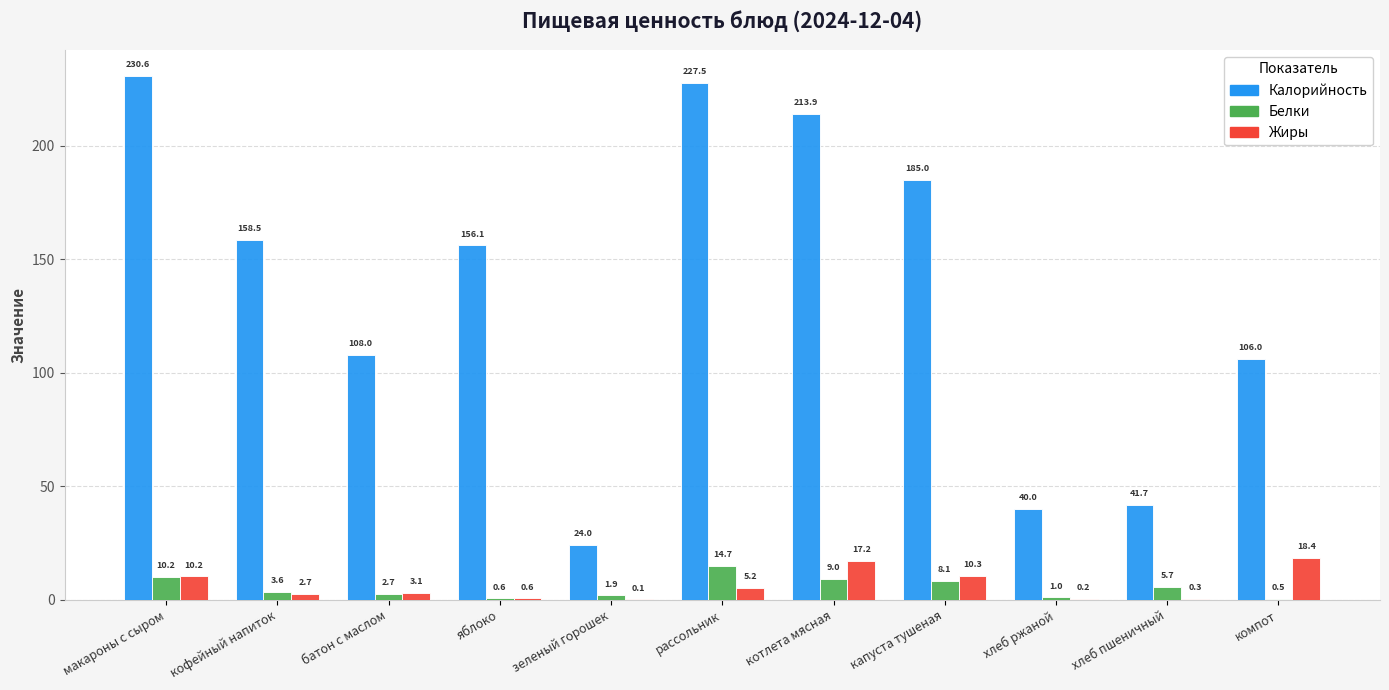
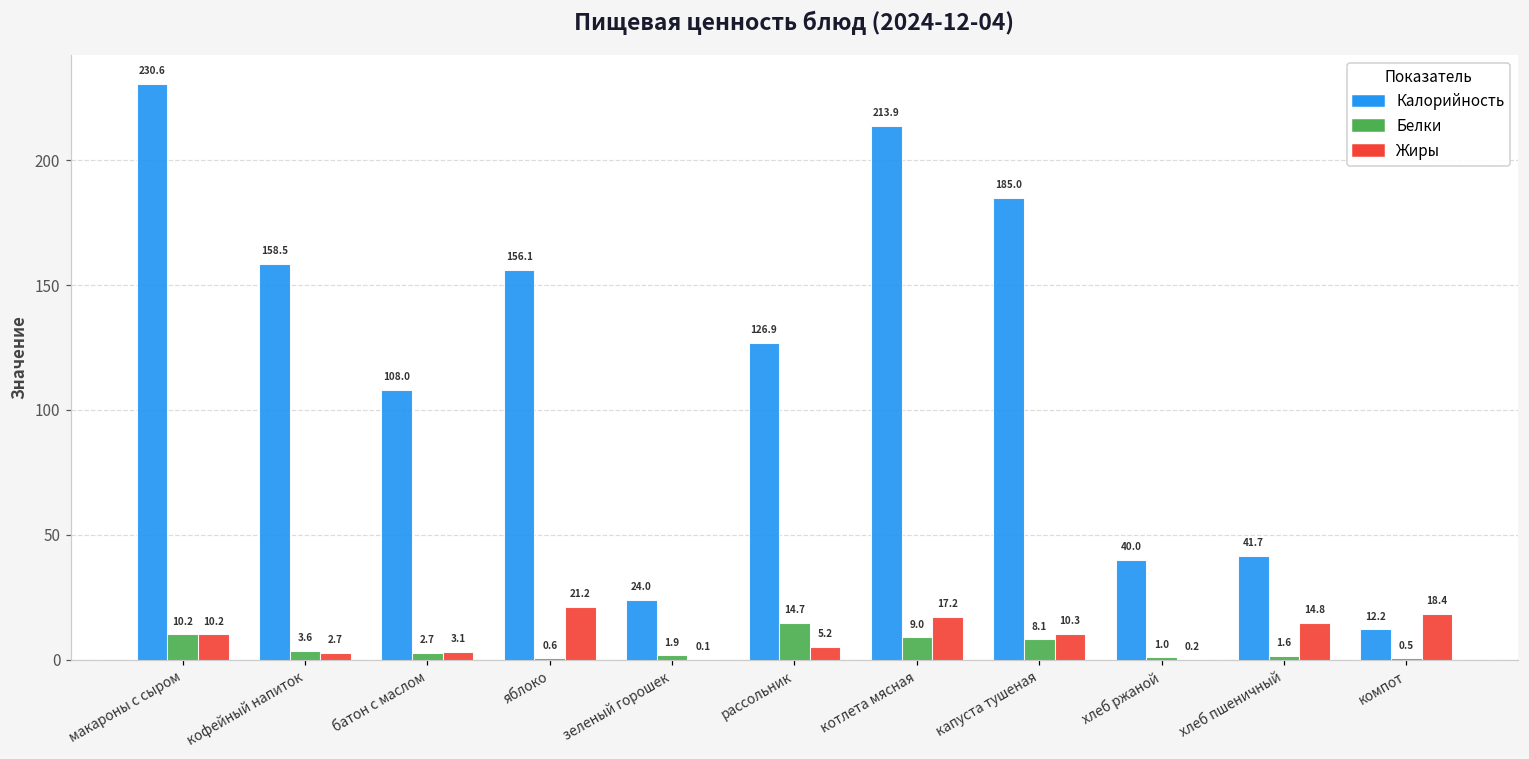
Жиры, яблоко: 0.6 -> 21.2
Калорийность, рассольник: 227.5 -> 126.9
Белки, хлеб пшеничный: 5.7 -> 1.6
Жиры, хлеб пшеничный: 0.3 -> 14.8
Калорийность, компот: 106.0 -> 12.2
